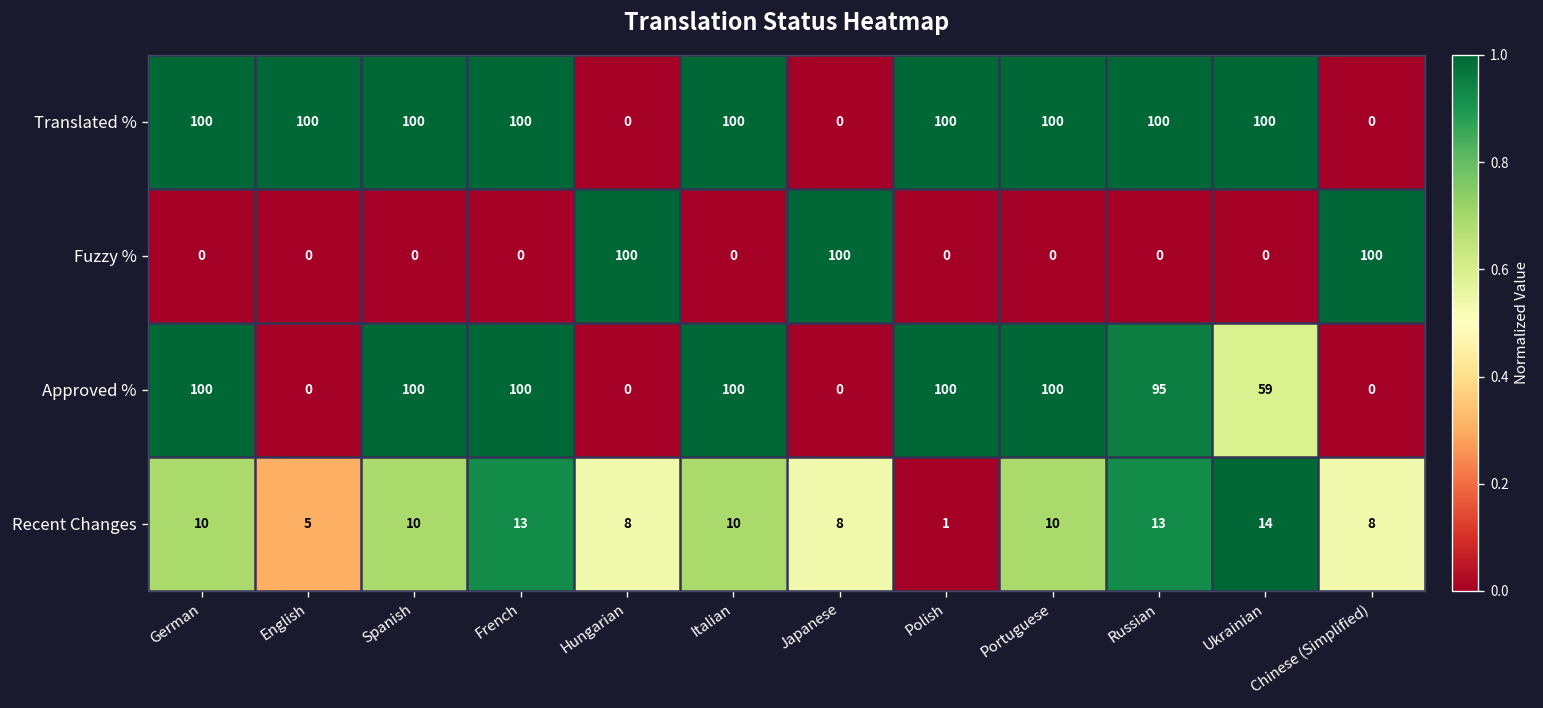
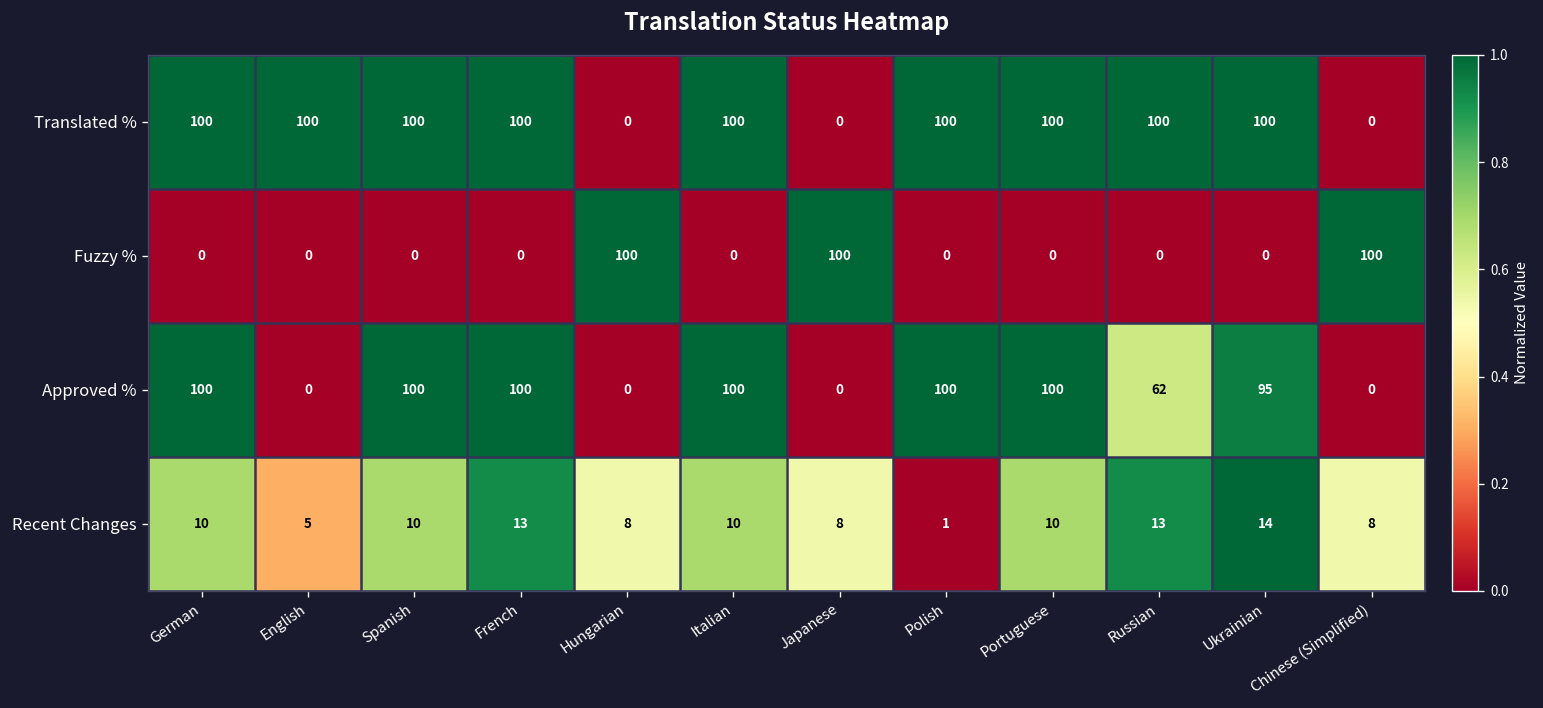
Approved %, Russian: 95 -> 62
Approved %, Ukrainian: 59 -> 95
